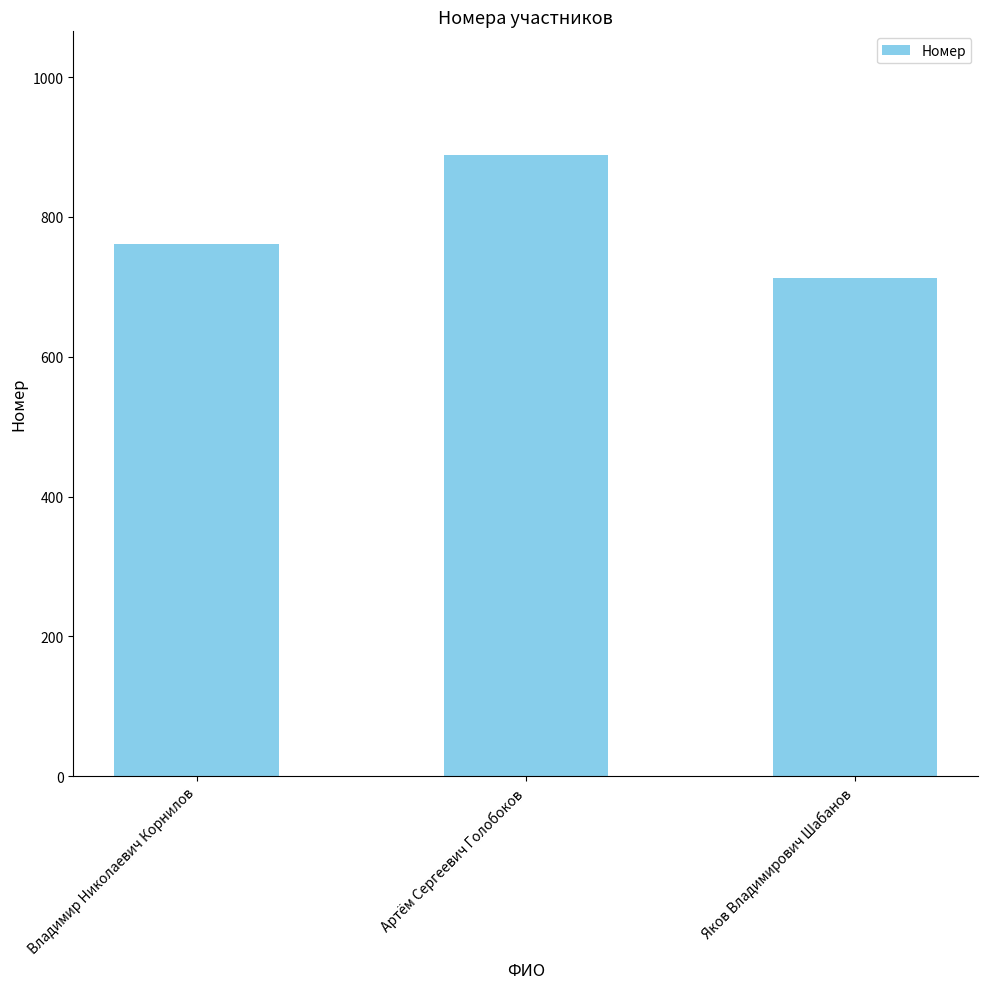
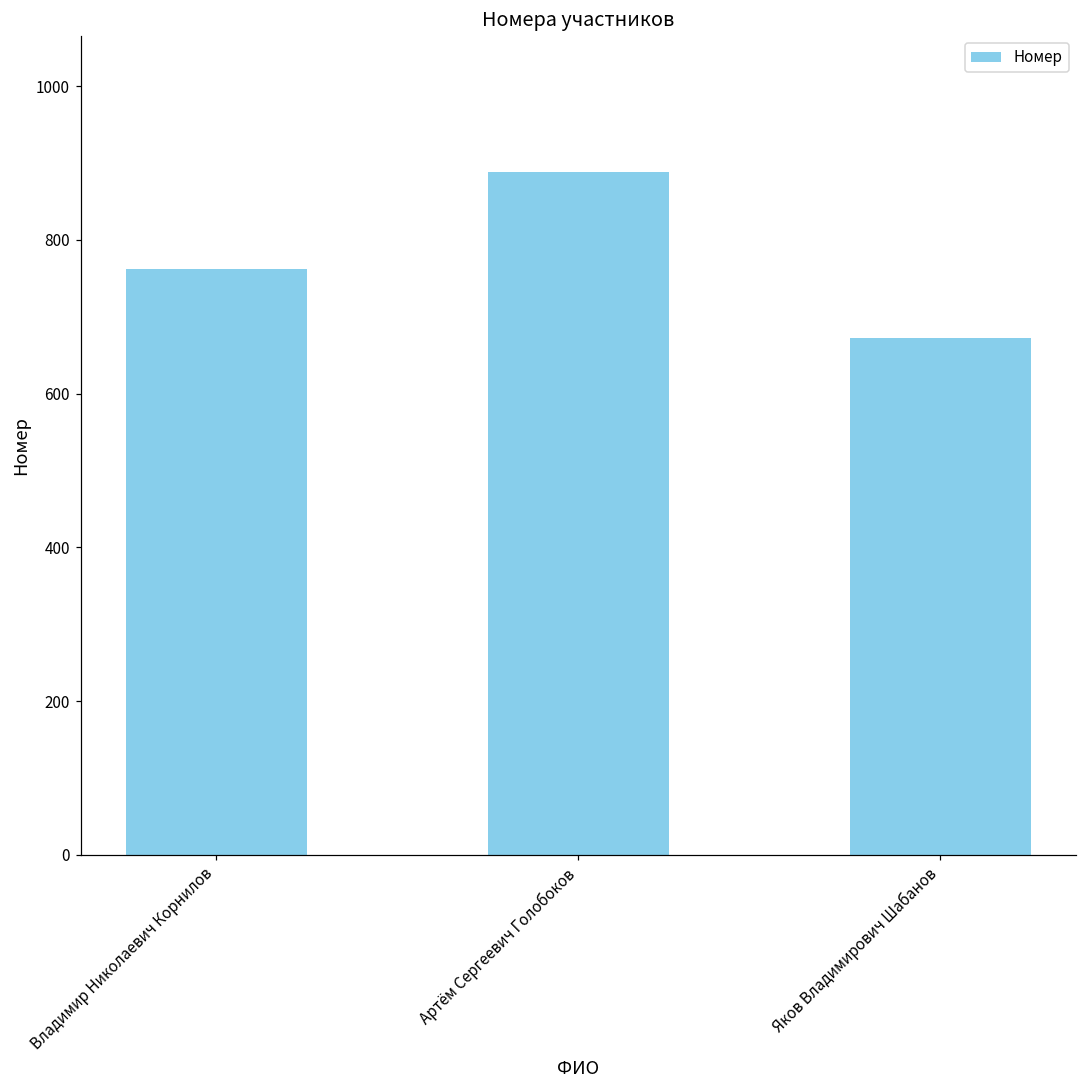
Яков Владимирович Шабанов: 710 -> 670
